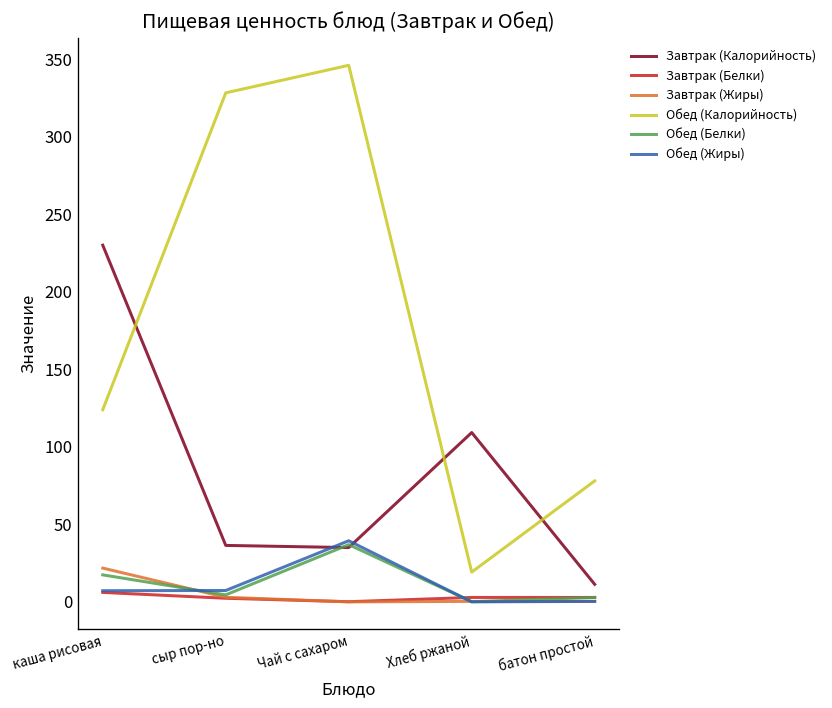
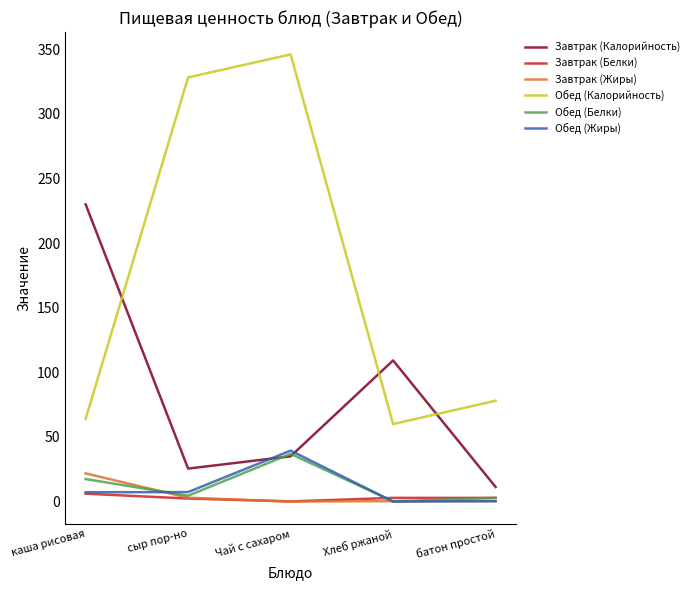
Обед (Калорийность), каша рисовая: 124 -> 64
Завтрак (Калорийность), сыр пор-но: 36 -> 26
Обед (Калорийность), Хлеб ржаной: 19 -> 60
